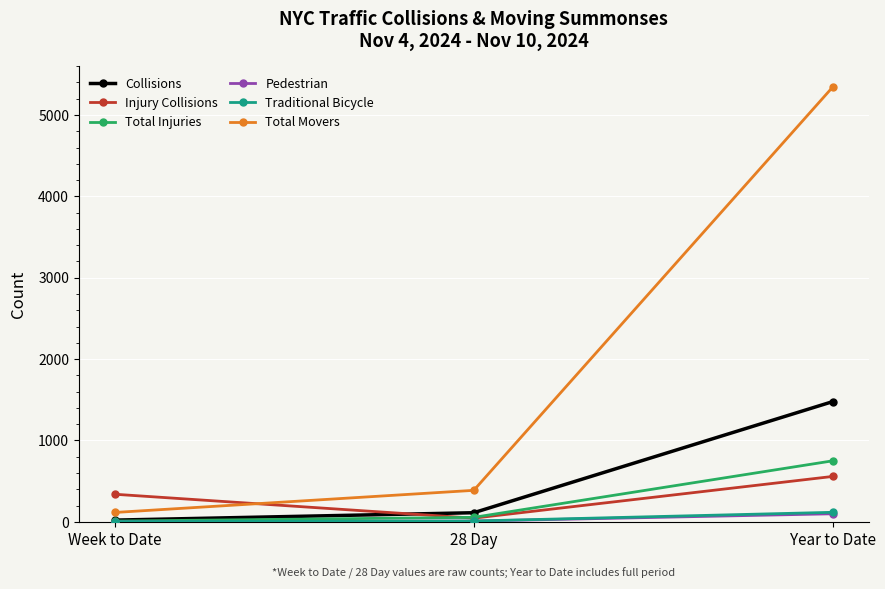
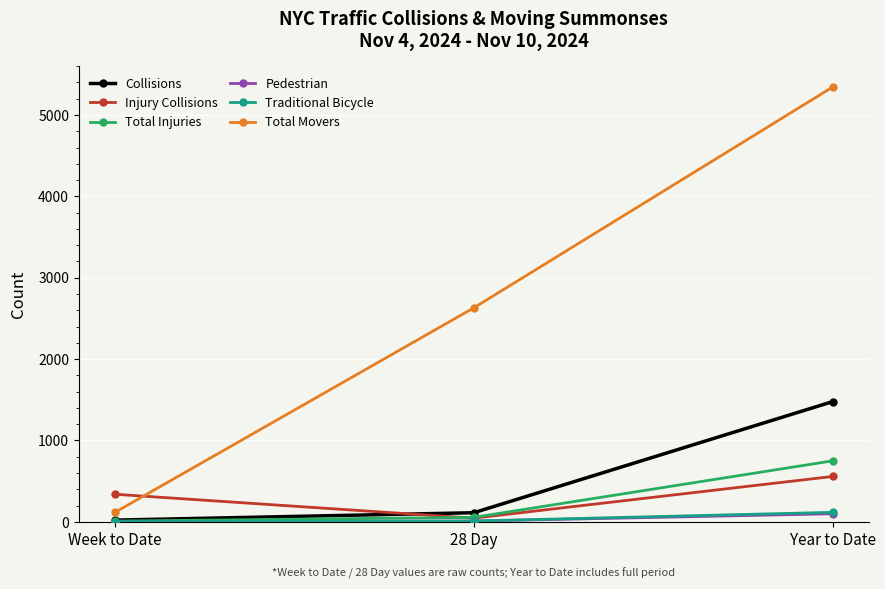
Total Movers, 28 Day: 400 -> 2600
